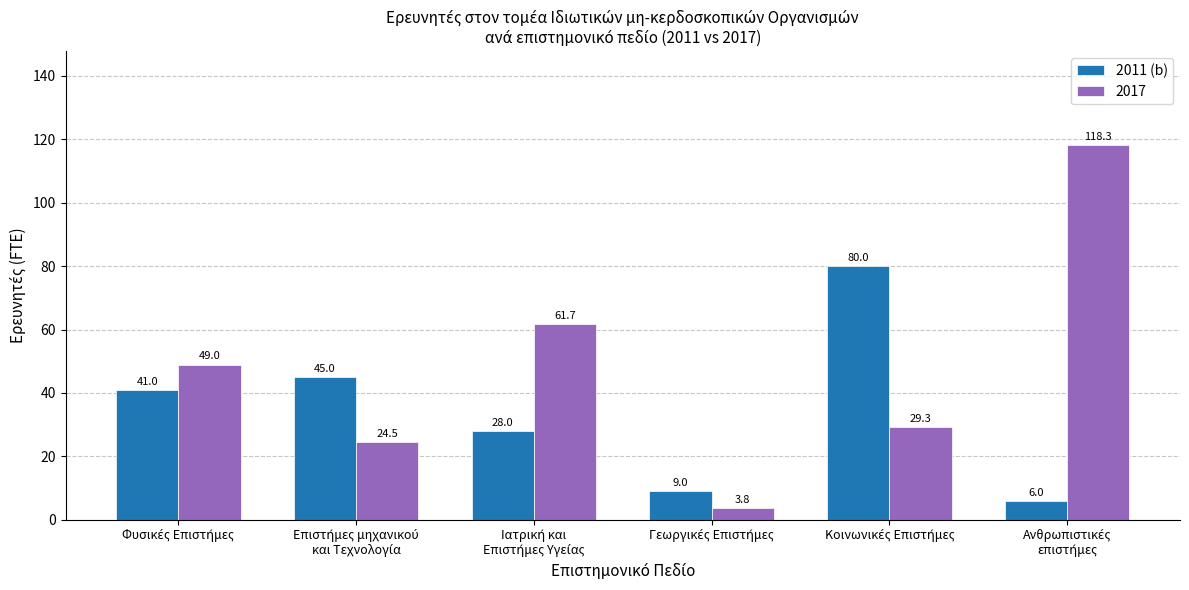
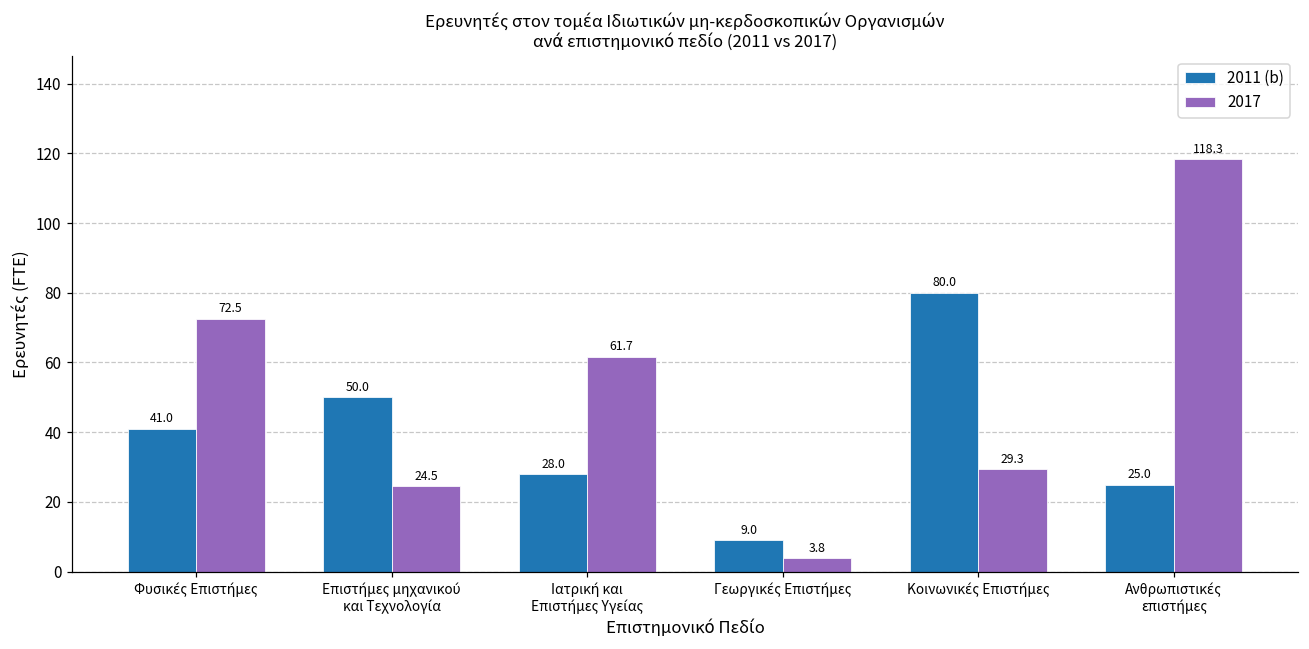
2017, Φυσικές Επιστήμες: 49.0 -> 72.5
2011 (b), Επιστήμες μηχανικού και Τεχνολογία: 45.0 -> 50.0
2011 (b), Ανθρωπιστικές επιστήμες: 6.0 -> 25.0
